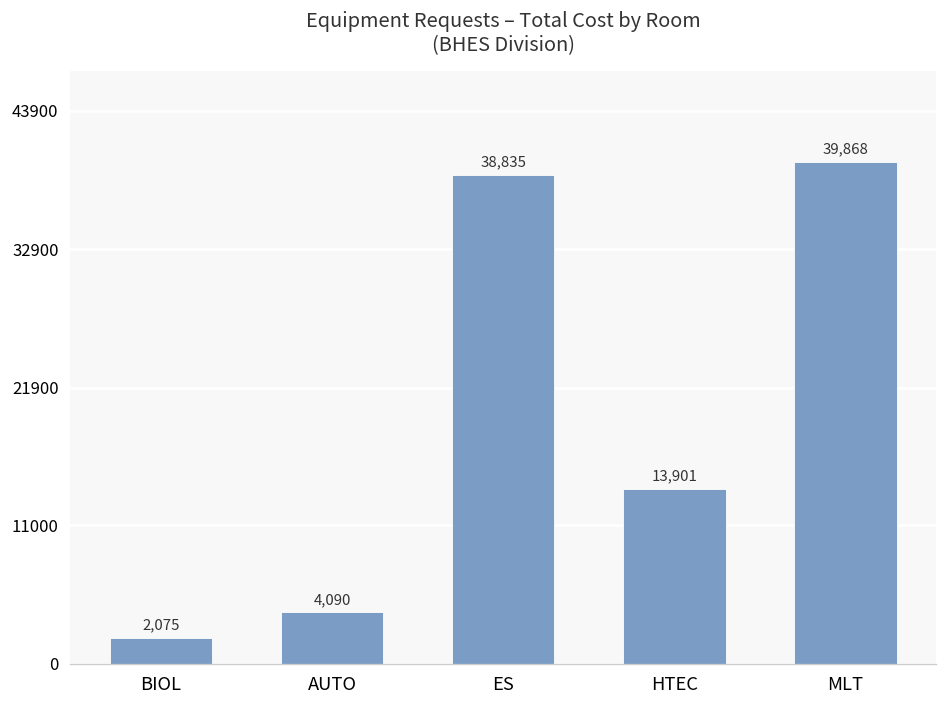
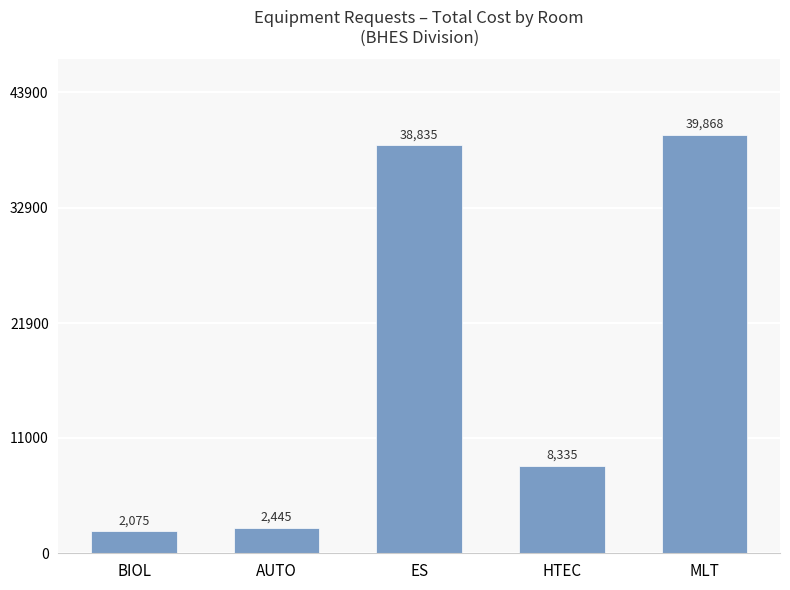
AUTO: 4,090 -> 2,445
HTEC: 13,901 -> 8,335
